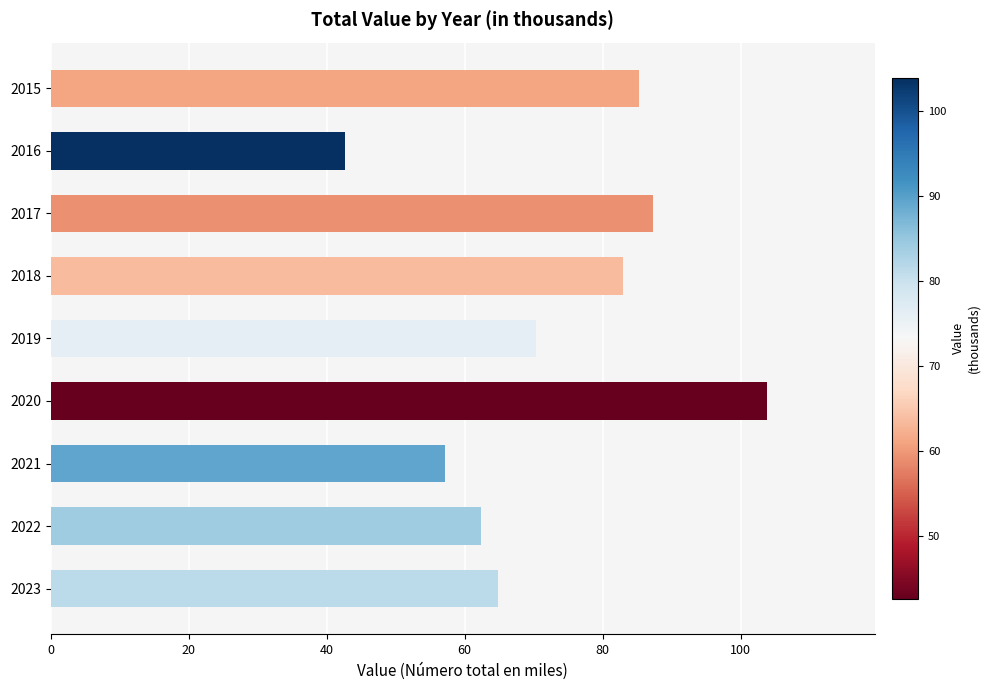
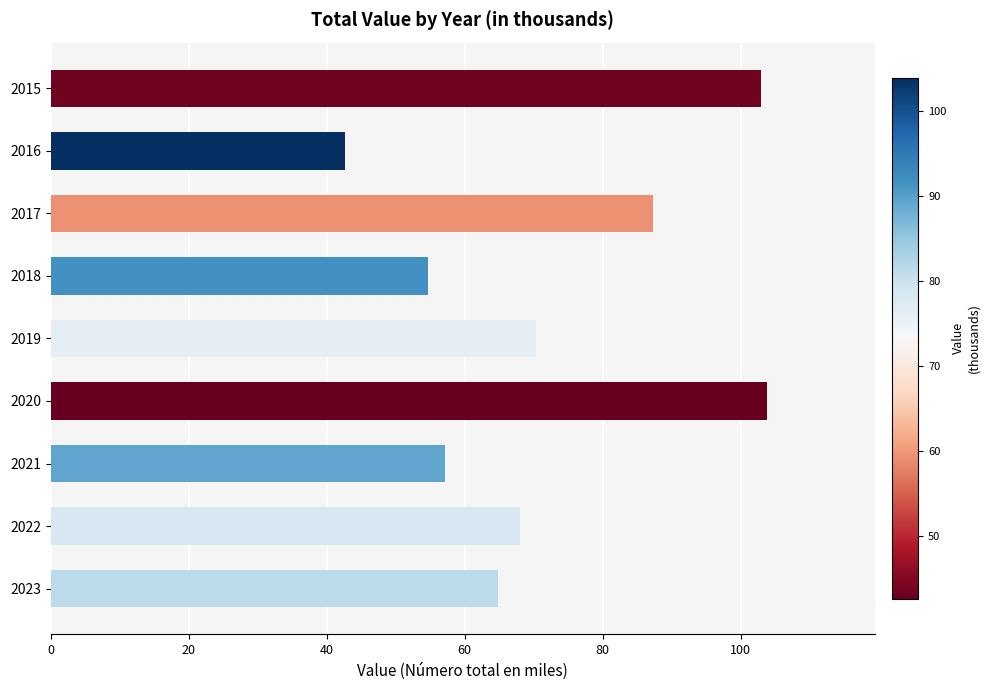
2015: 85 -> 103
2018: 83 -> 55
2022: 62 -> 68
